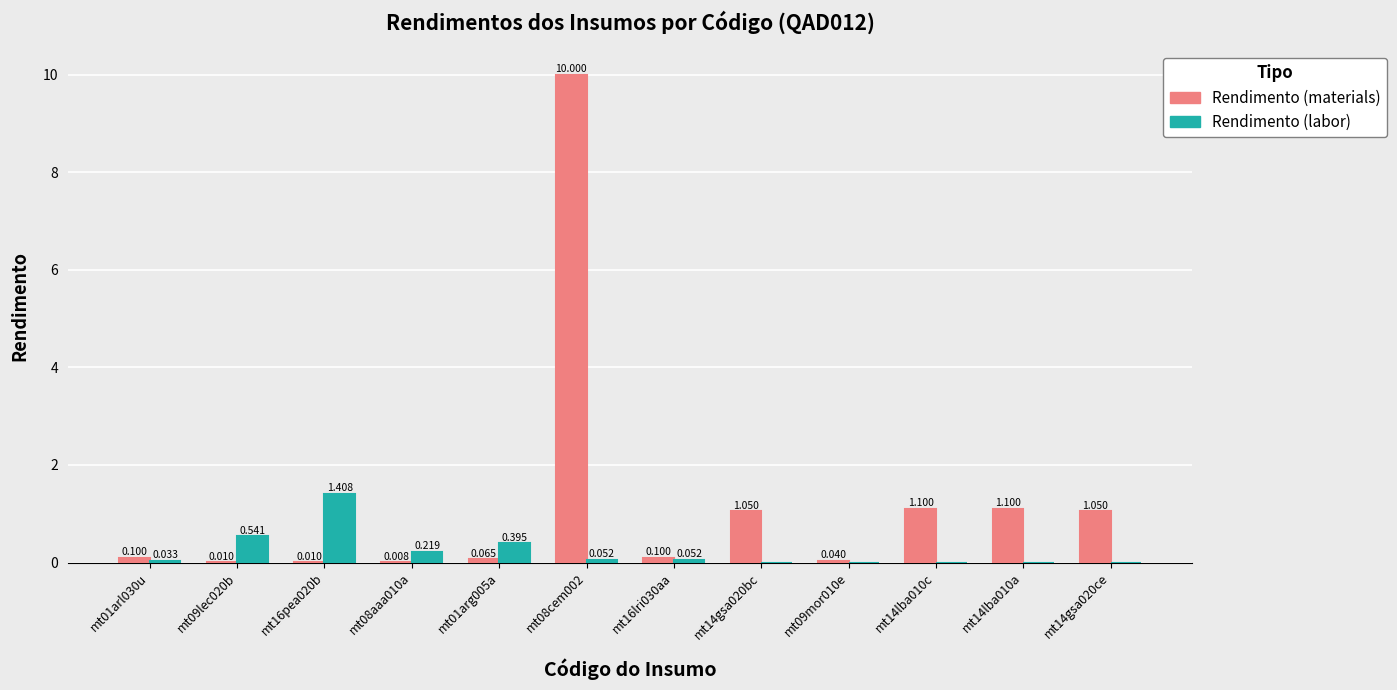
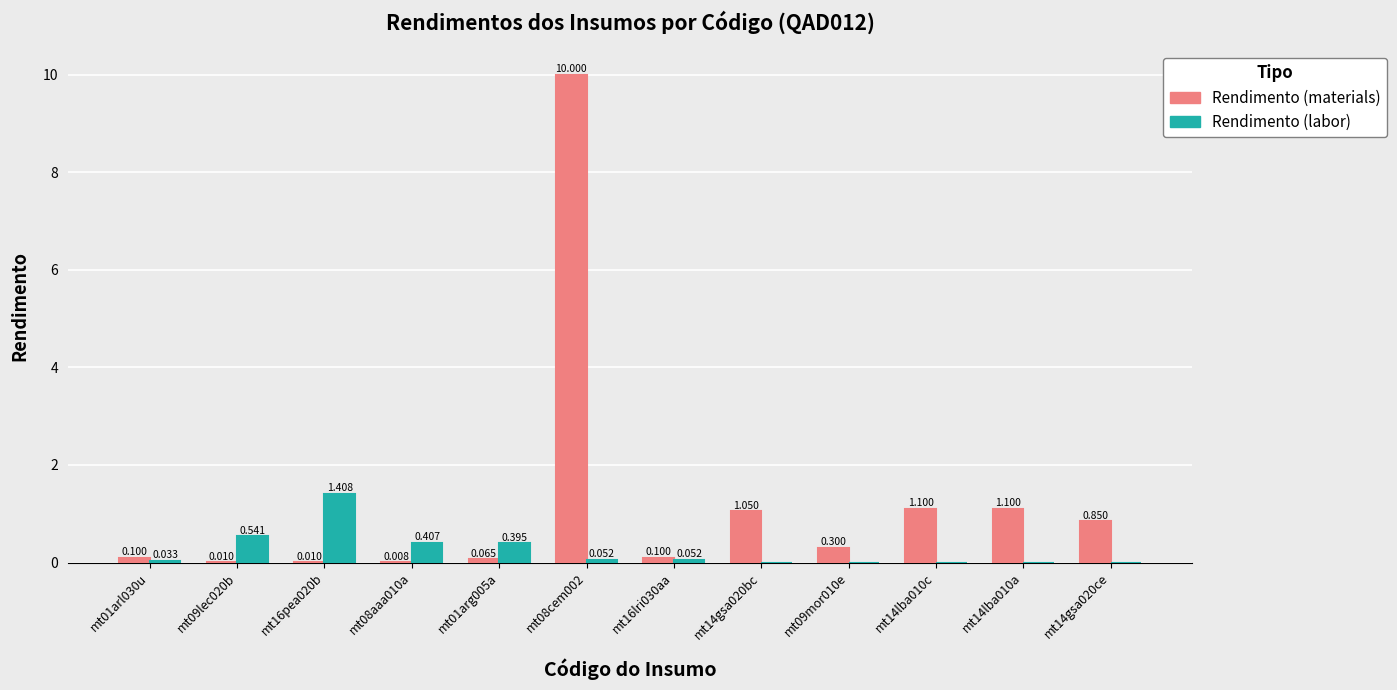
Rendimento (labor), mt08aaa010a: 0.219 -> 0.407
Rendimento (materials), mt09mor010e: 0.040 -> 0.300
Rendimento (materials), mt14gsa020ce: 1.050 -> 0.850
